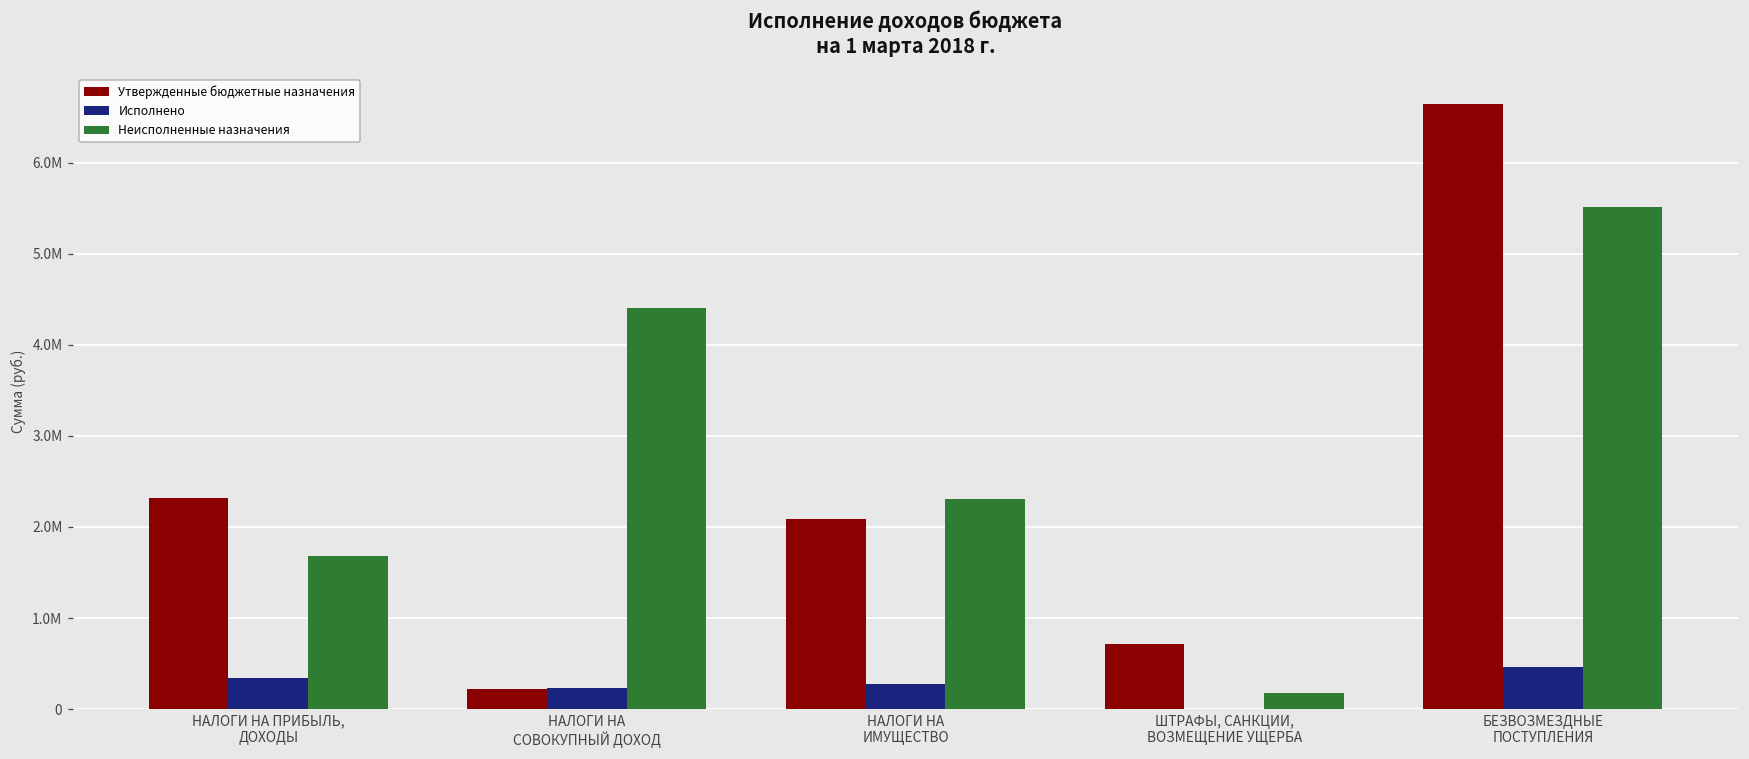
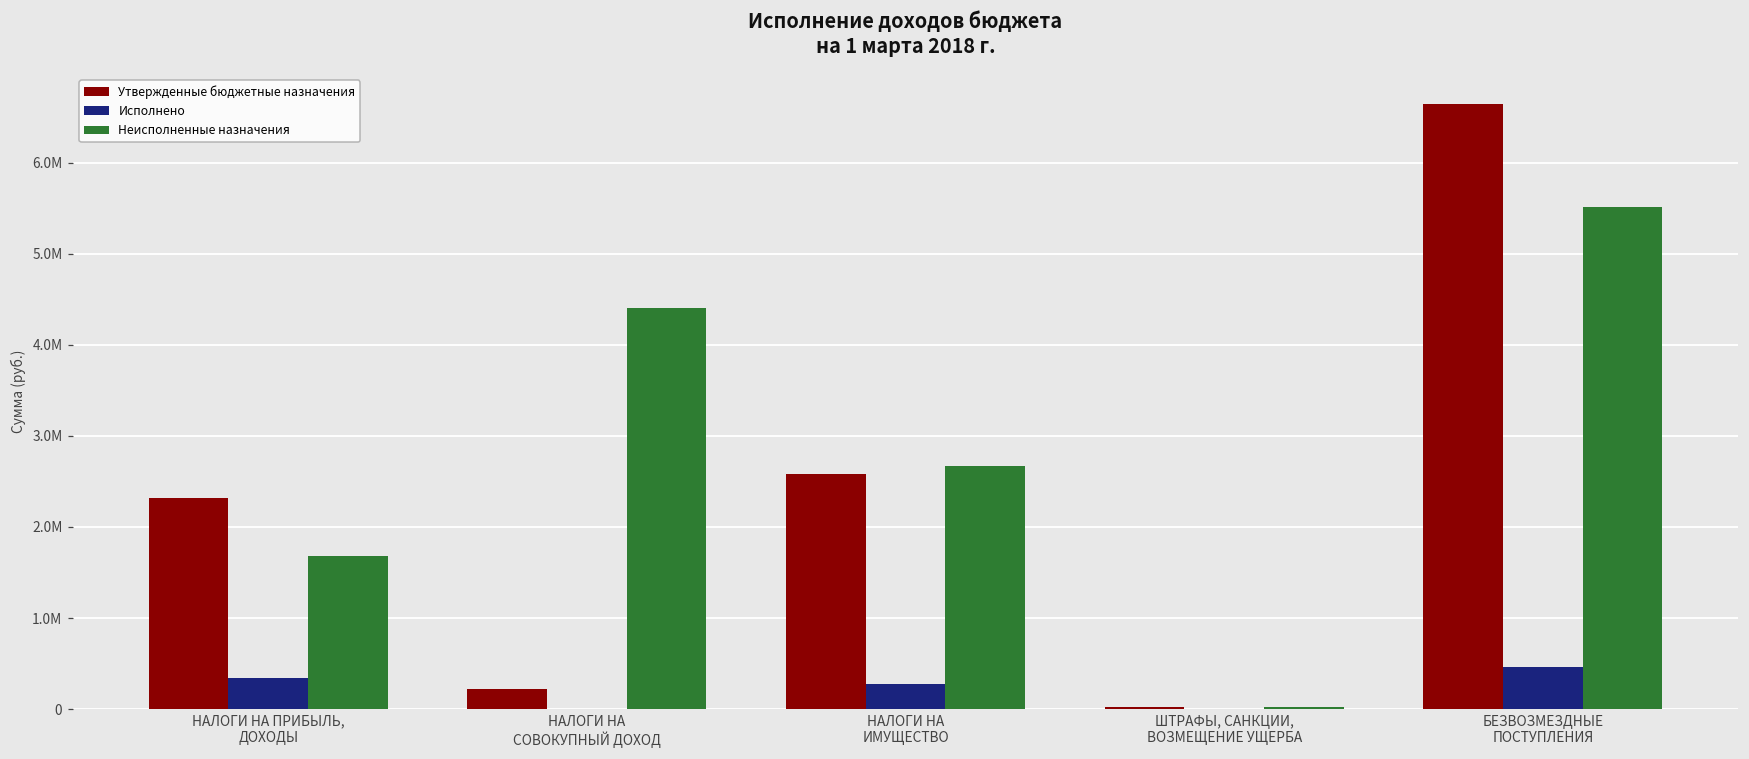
Исполнено, НАЛОГИ НА СОВОКУПНЫЙ ДОХОД: 200000 -> 0
Утвержденные бюджетные назначения, НАЛОГИ НА ИМУЩЕСТВО: 2100000 -> 2600000
Неисполненные назначения, НАЛОГИ НА ИМУЩЕСТВО: 2300000 -> 2700000
Утвержденные бюджетные назначения, ШТРАФЫ, САНКЦИИ, ВОЗМЕЩЕНИЕ УЩЕРБА: 700000 -> 0
Неисполненные назначения, ШТРАФЫ, САНКЦИИ, ВОЗМЕЩЕНИЕ УЩЕРБА: 200000 -> 0
